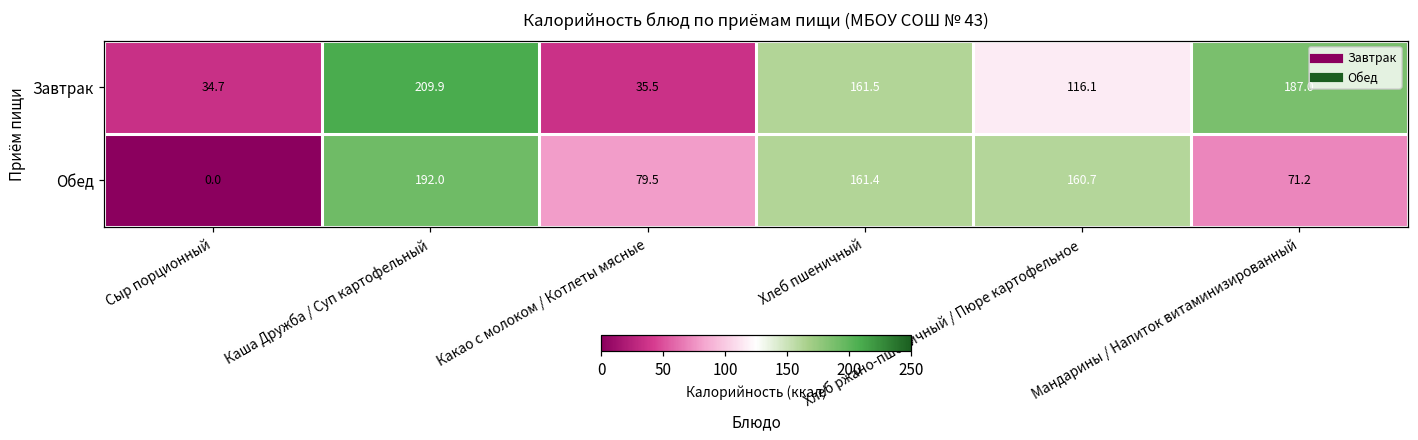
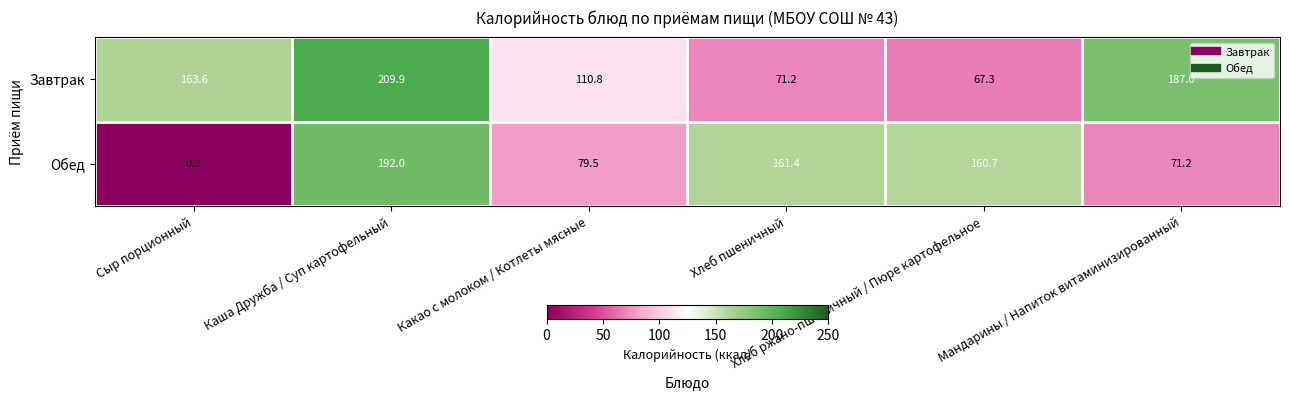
Завтрак, Сыр порционный: 34.7 -> 163.6
Завтрак, Какао с молоком / Котлеты мясные: 35.5 -> 110.8
Завтрак, Хлеб пшеничный: 161.5 -> 71.2
Завтрак, Хлеб ржано-пшеничный / Пюре картофельное: 116.1 -> 67.3
